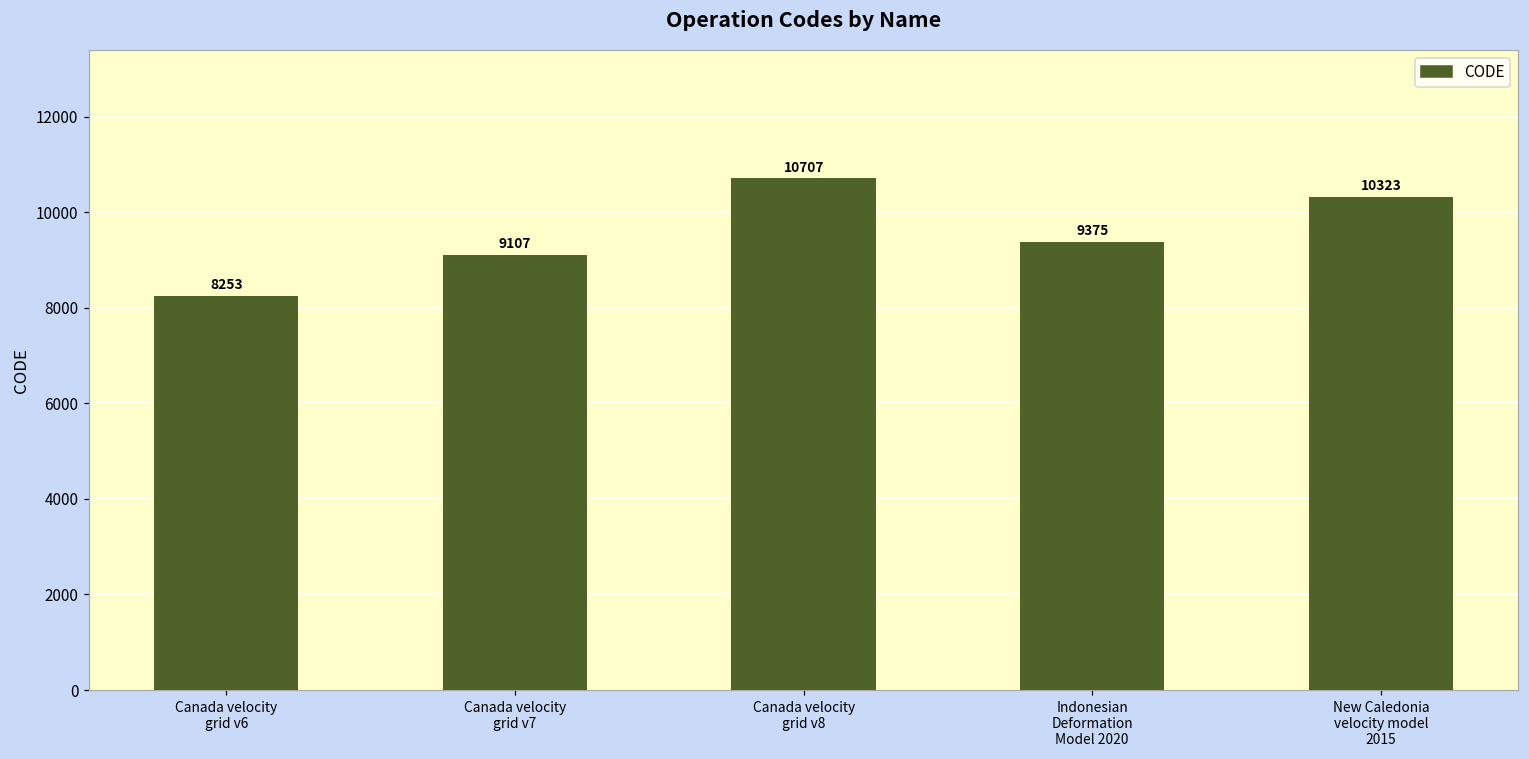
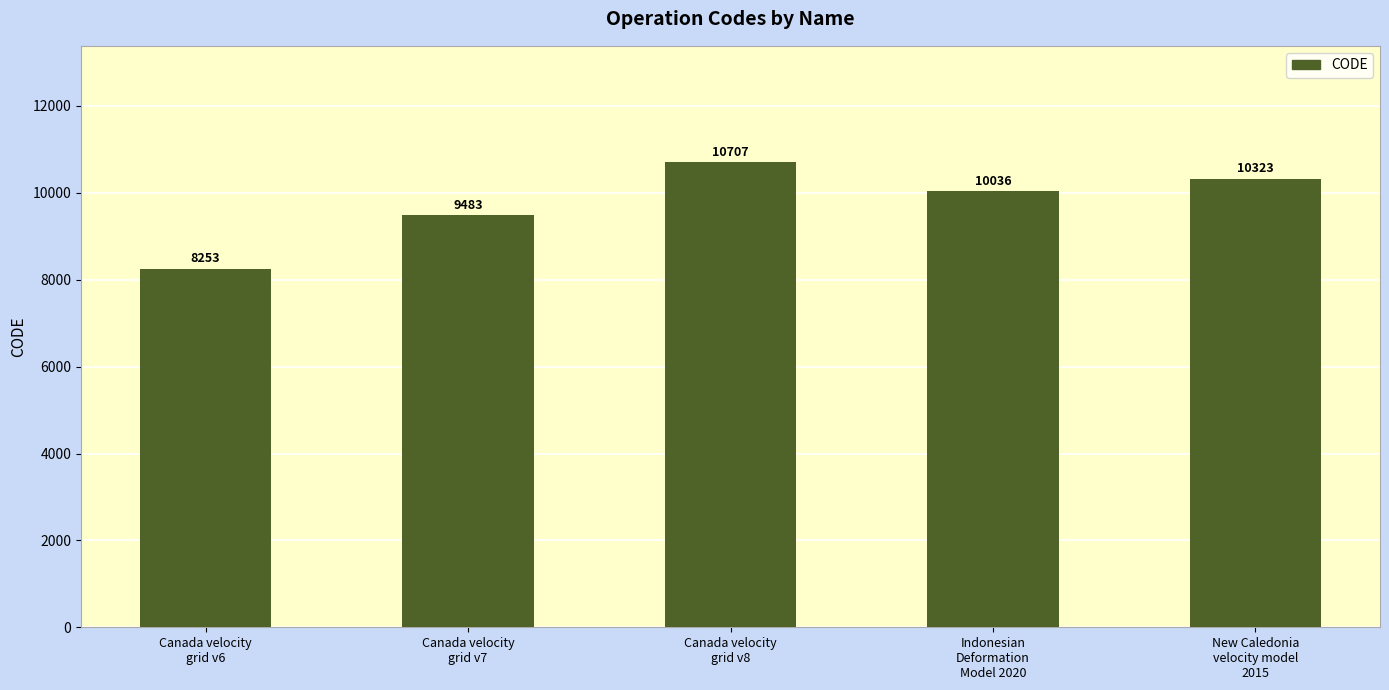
Canada velocity grid v7: 9107 -> 9483
Indonesian Deformation Model 2020: 9375 -> 10036
